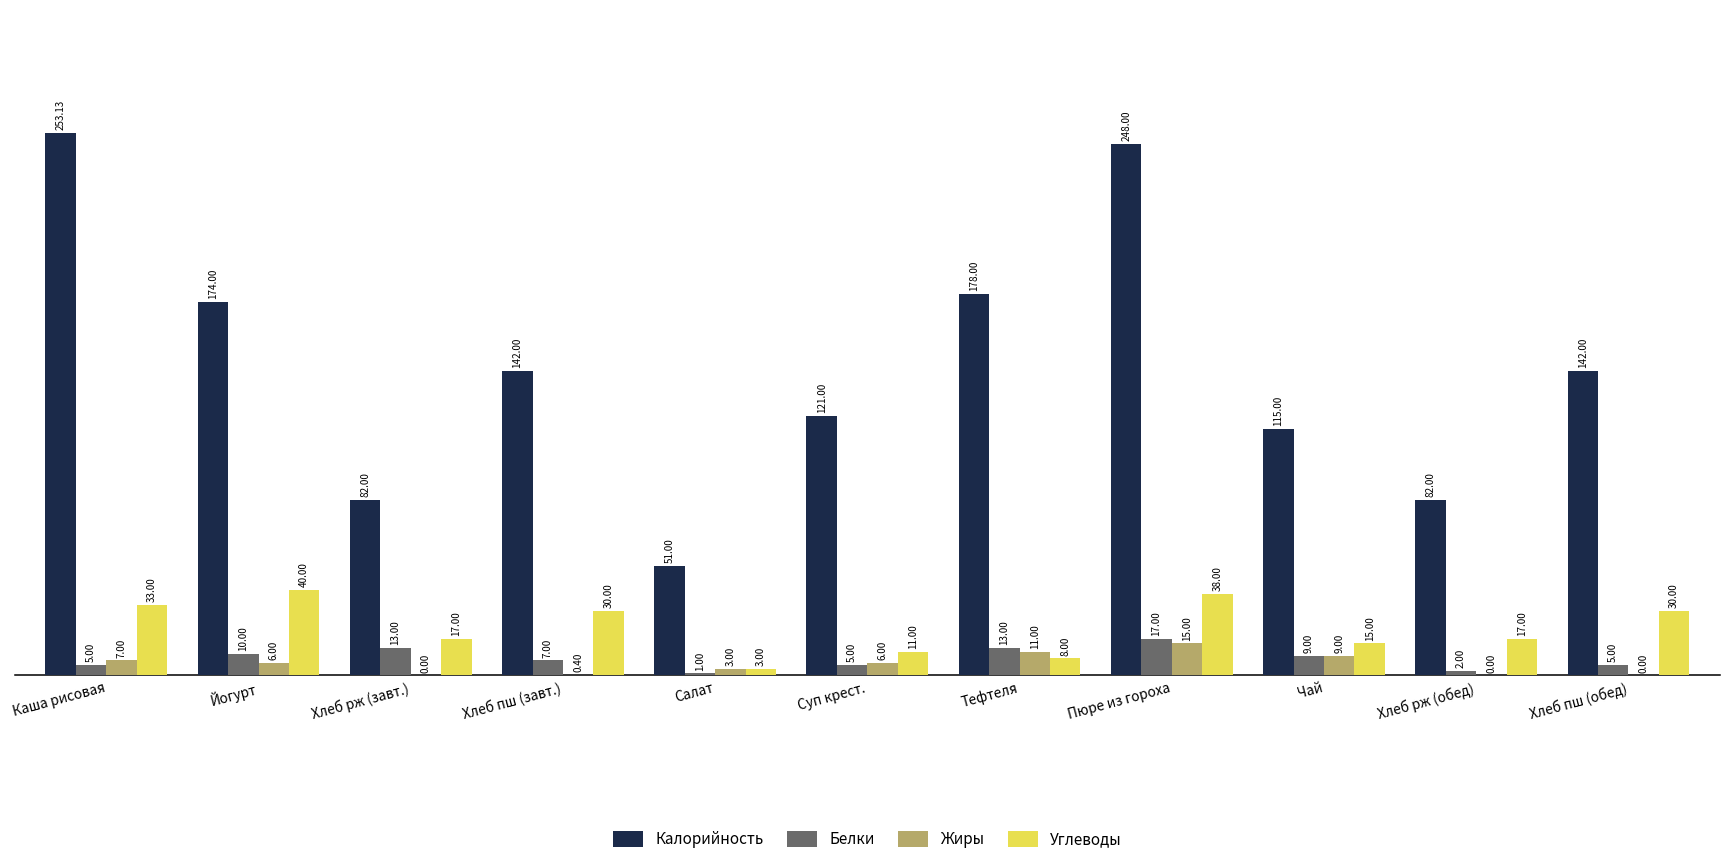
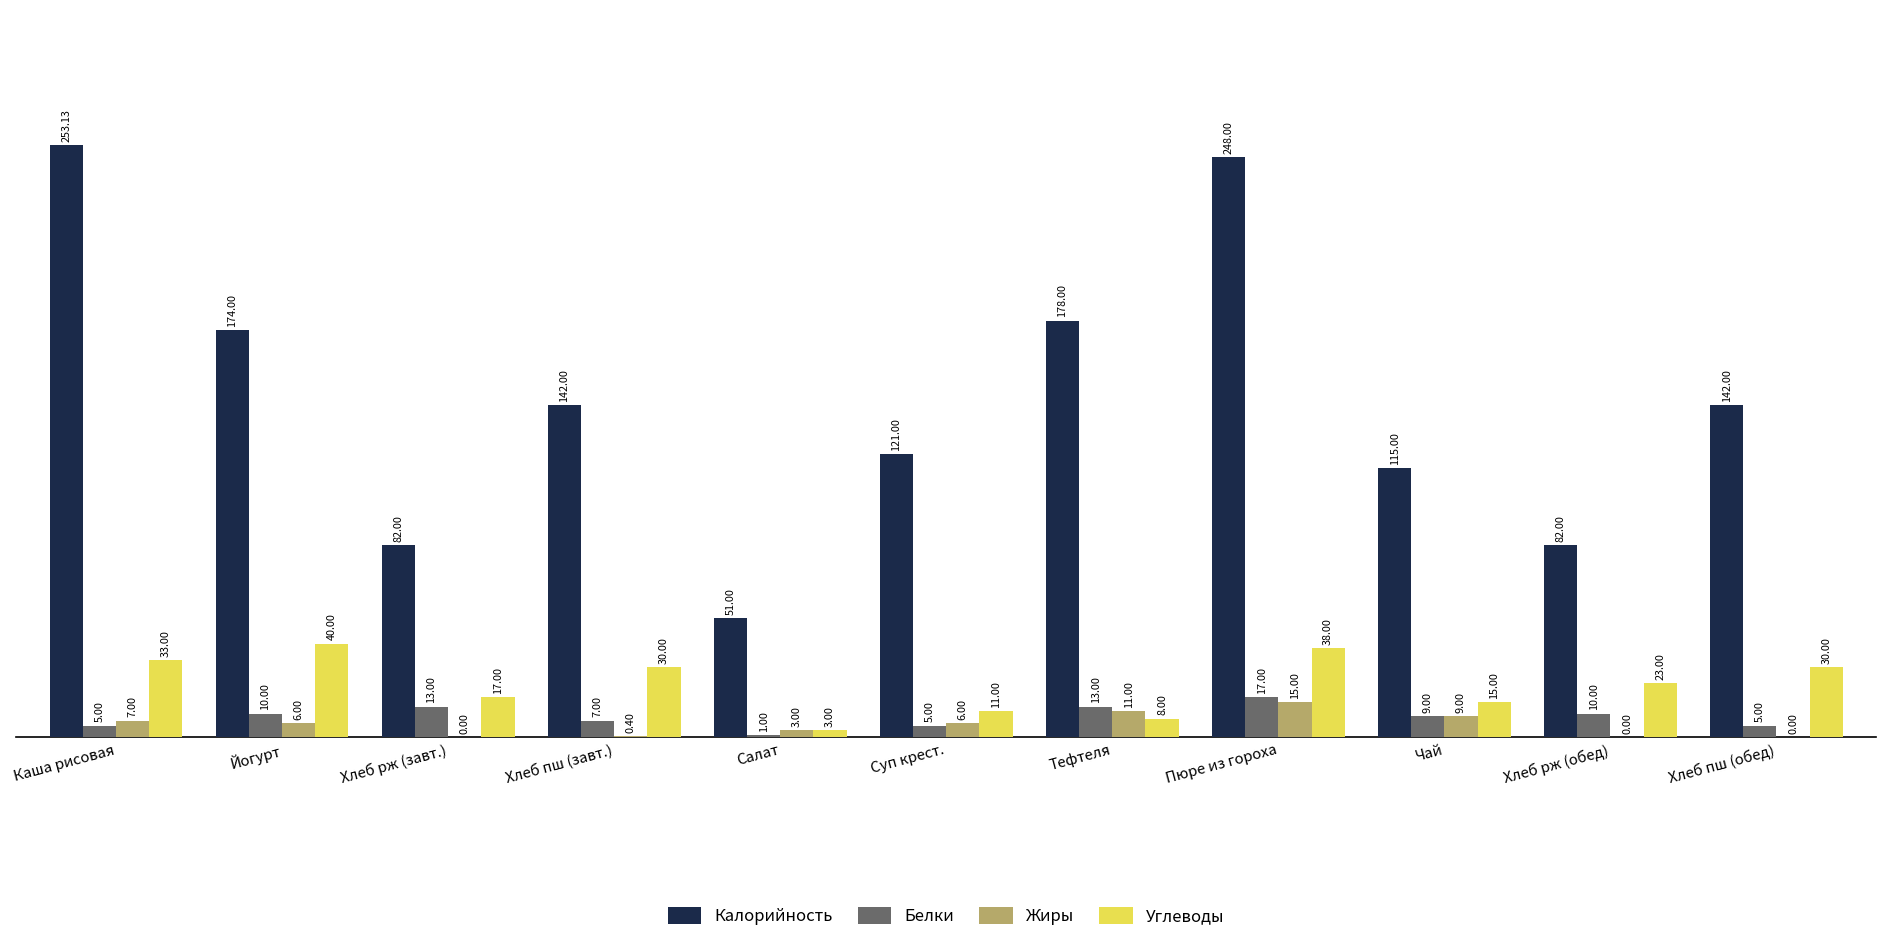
Белки, Хлеб рж (обед): 2.00 -> 10.00
Углеводы, Хлеб рж (обед): 17.00 -> 23.00
